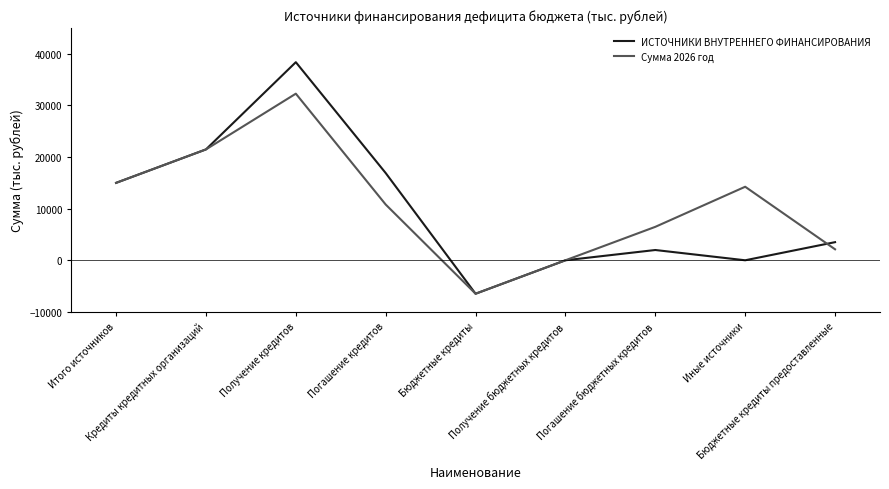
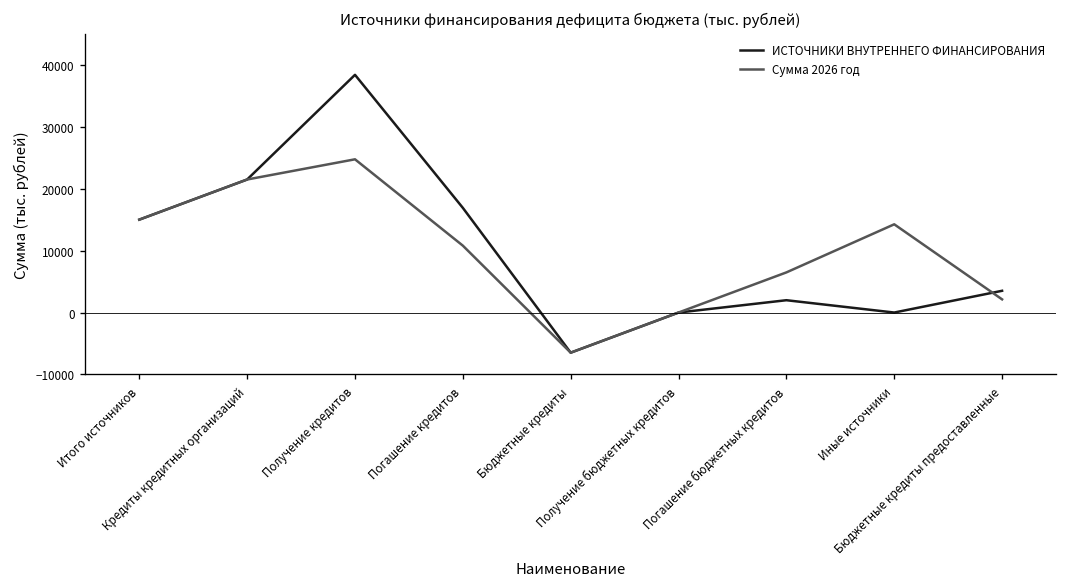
Сумма 2026 год, Получение кредитов: 32000 -> 25000
